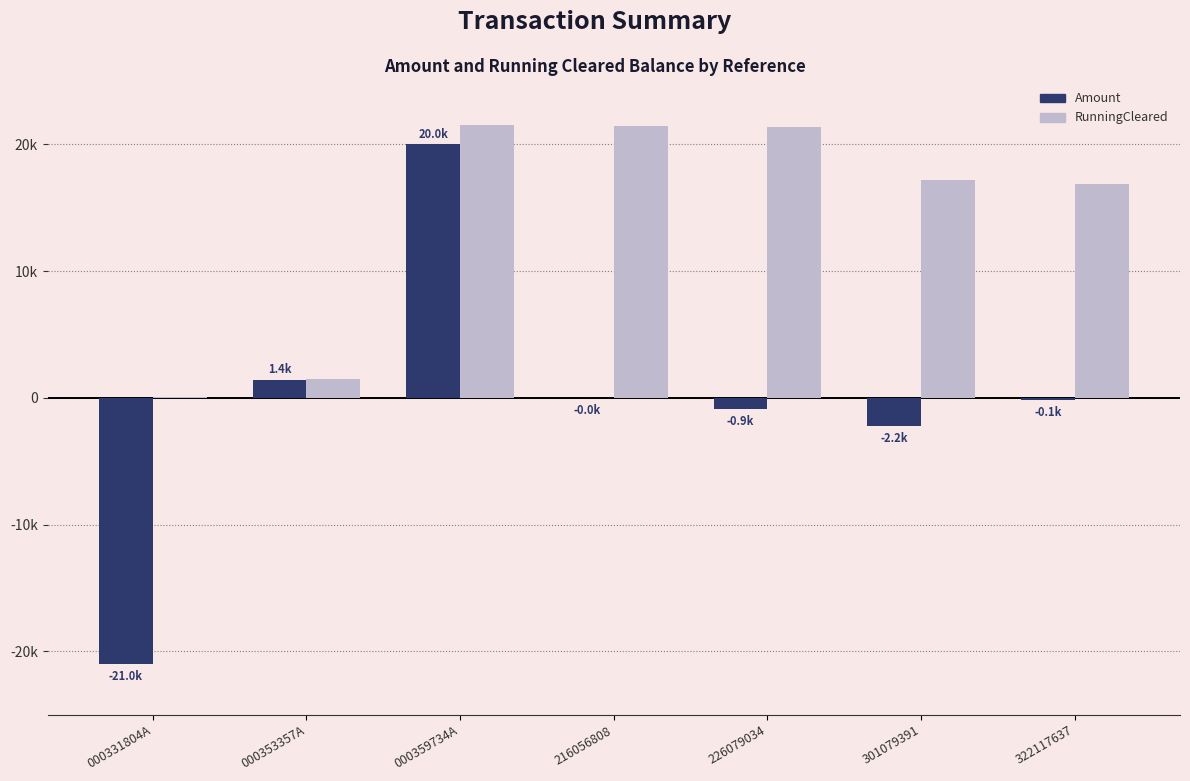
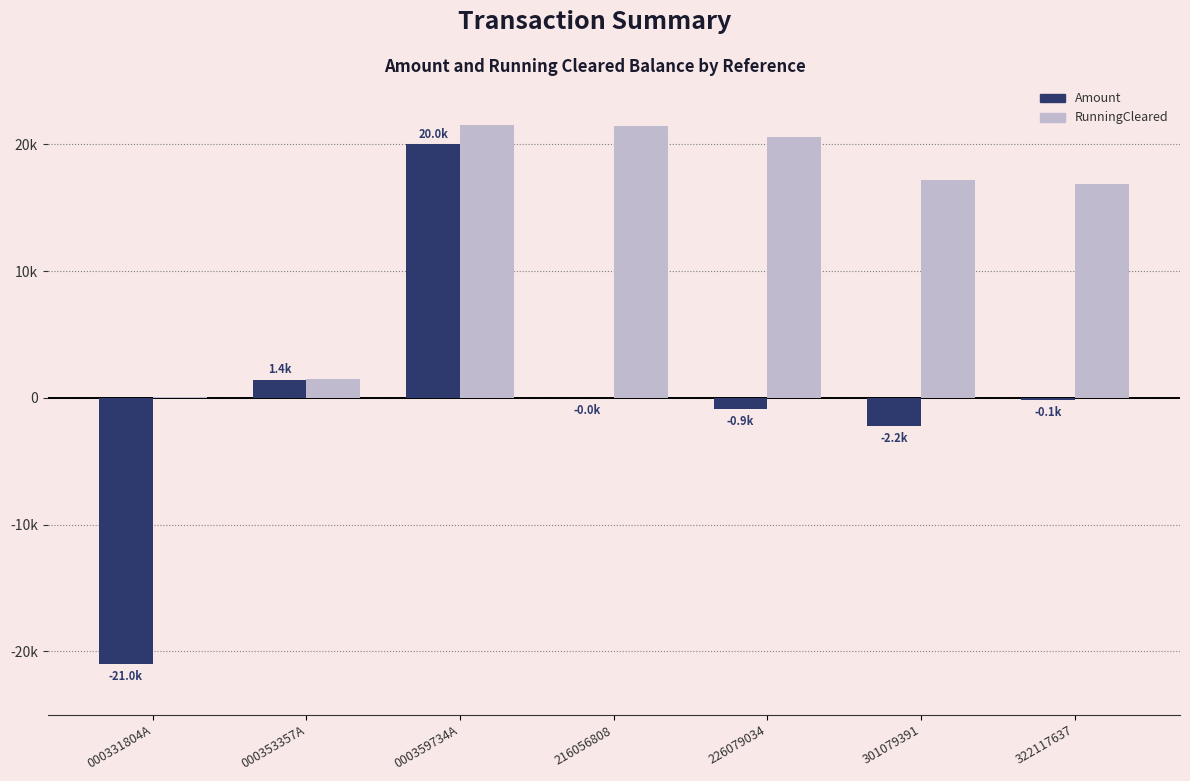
RunningCleared, 226079034: 21400 -> 20600
